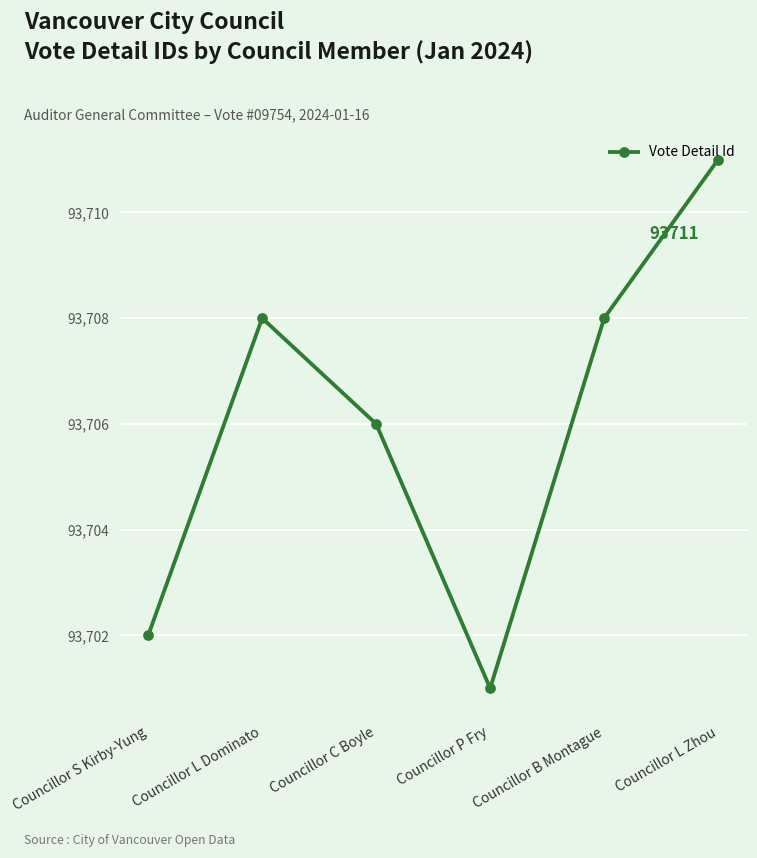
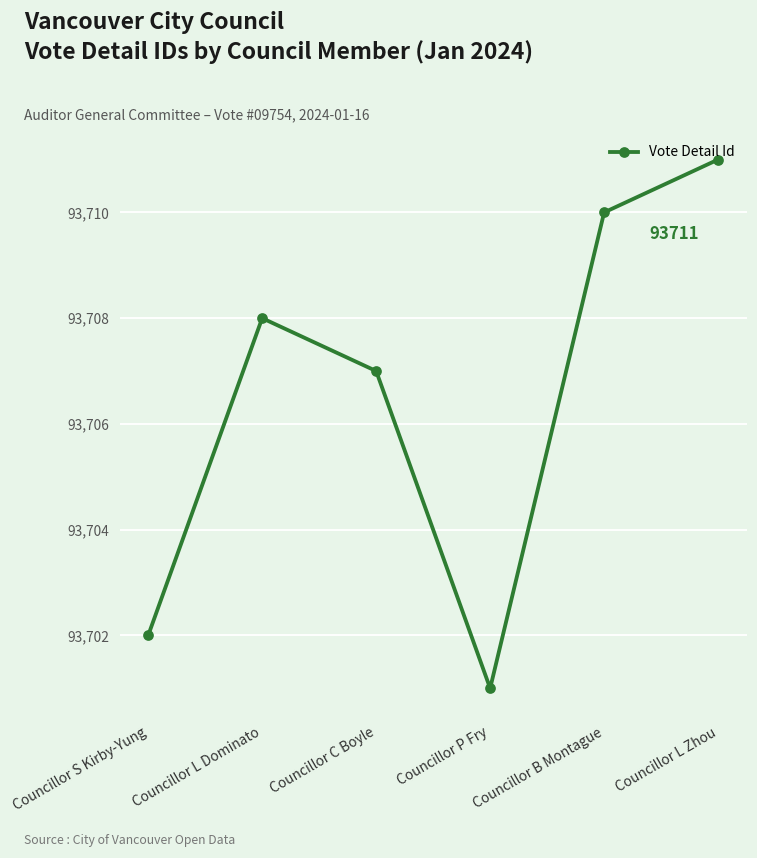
Councillor C Boyle: 93,706 -> 93,707
Councillor B Montague: 93,708 -> 93,710
